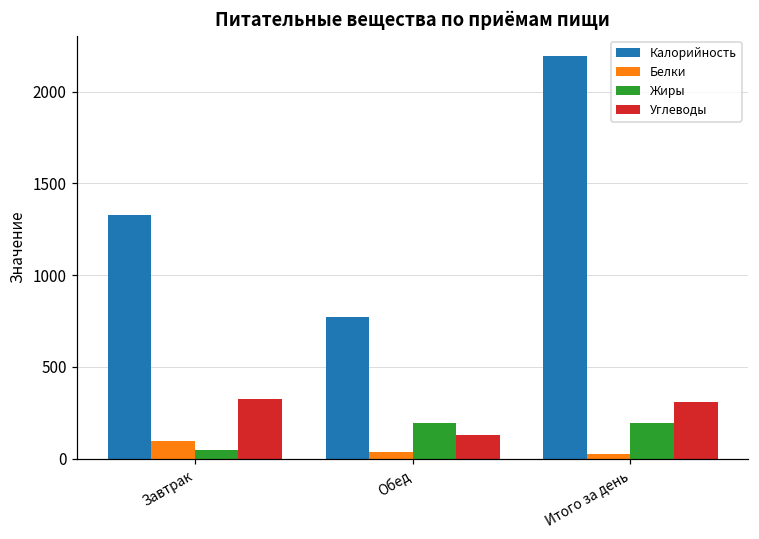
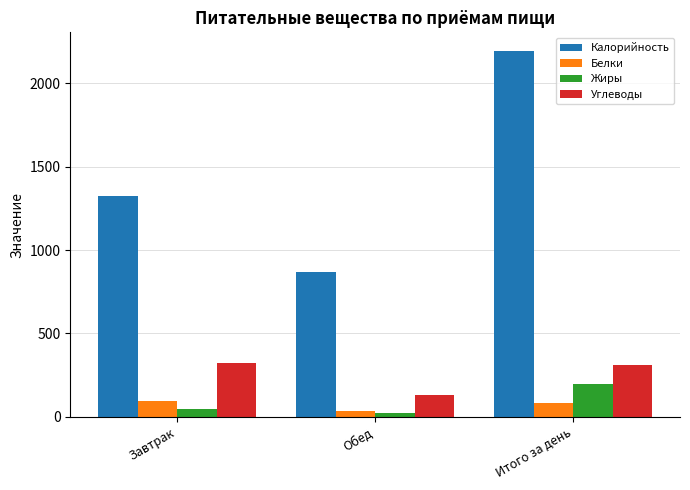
Калорийность, Обед: 770 -> 870
Жиры, Обед: 190 -> 20
Белки, Итого за день: 30 -> 80
